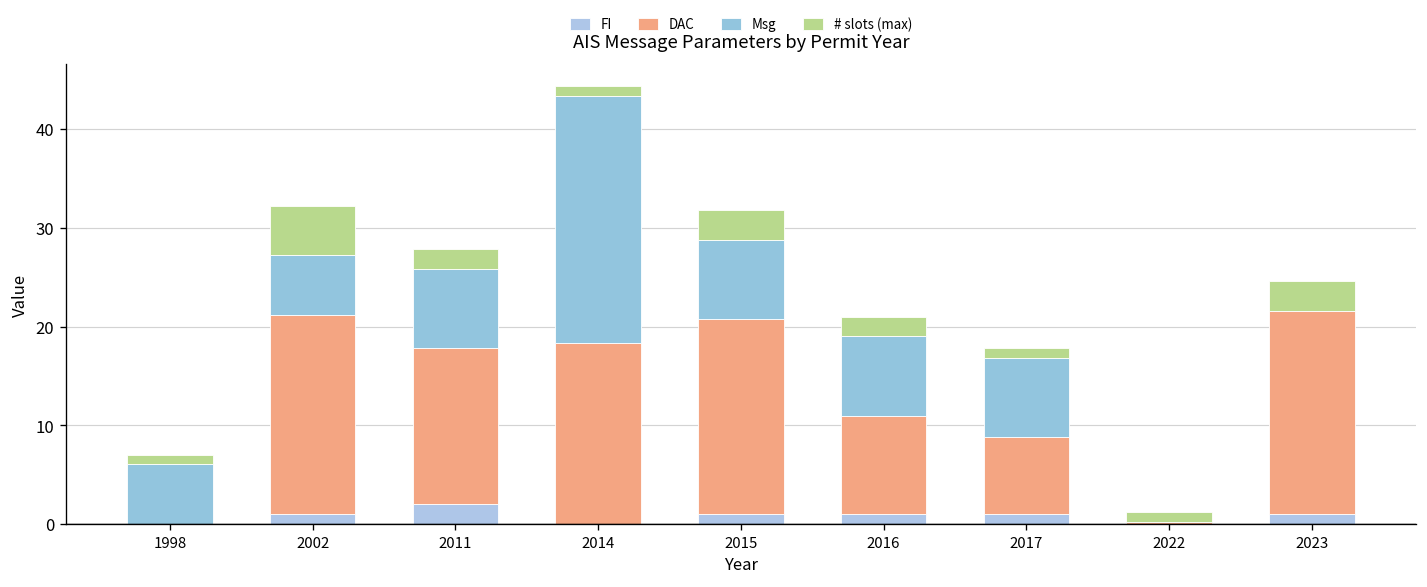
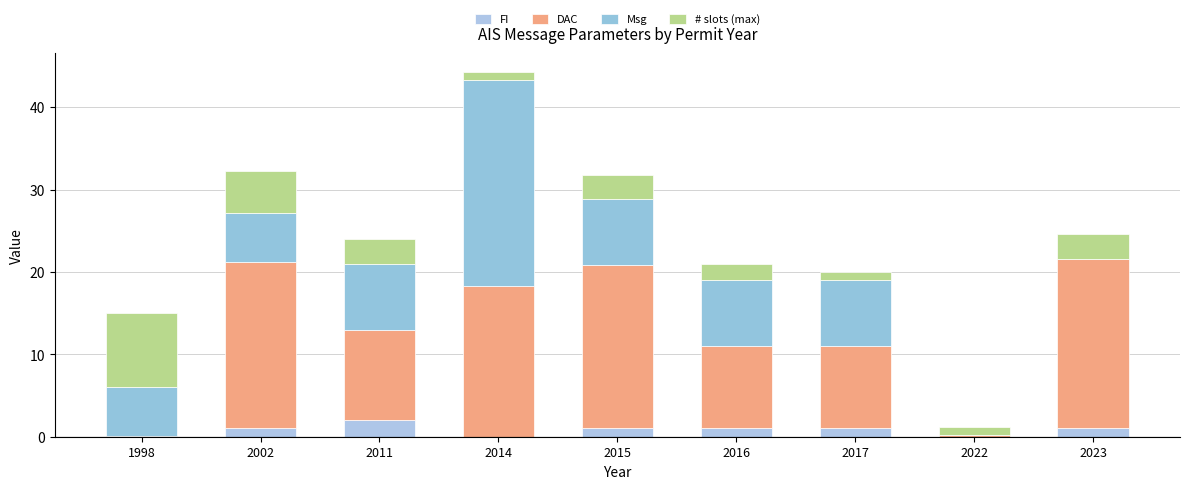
# slots (max), 1998: 1 -> 9
DAC, 2011: 16 -> 11
# slots (max), 2011: 2 -> 3
DAC, 2017: 8 -> 10
